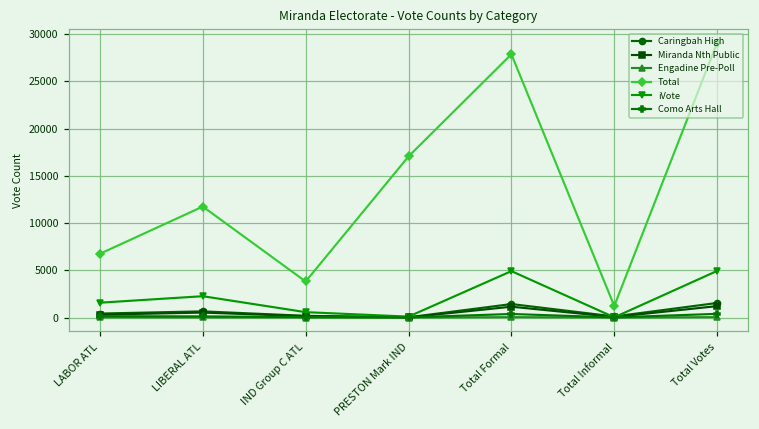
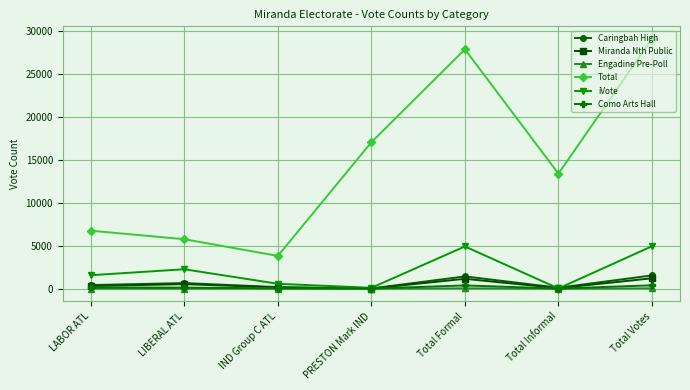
Total, LIBERAL ATL: 12000 -> 6000
Total, Total Informal: 1000 -> 13000
